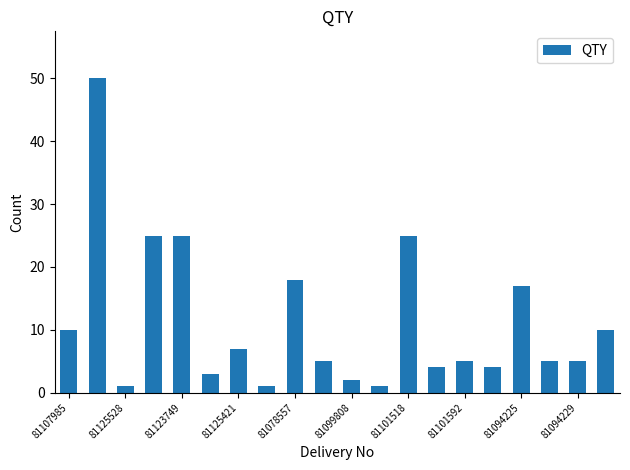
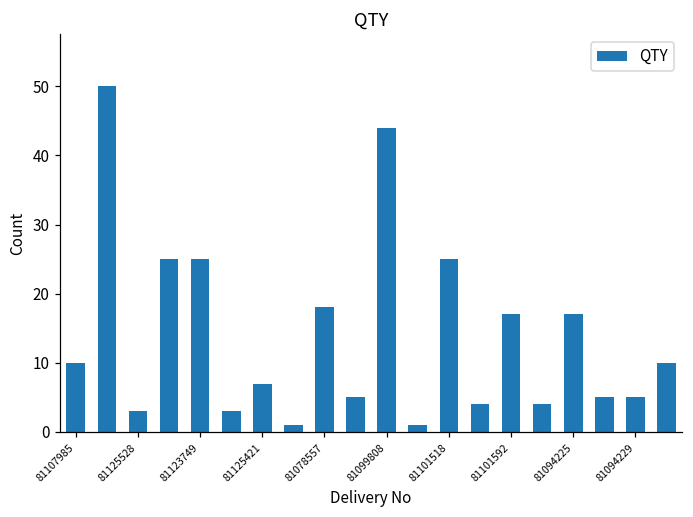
81125528: 1 -> 3
81099808: 2 -> 44
81101592: 5 -> 17
